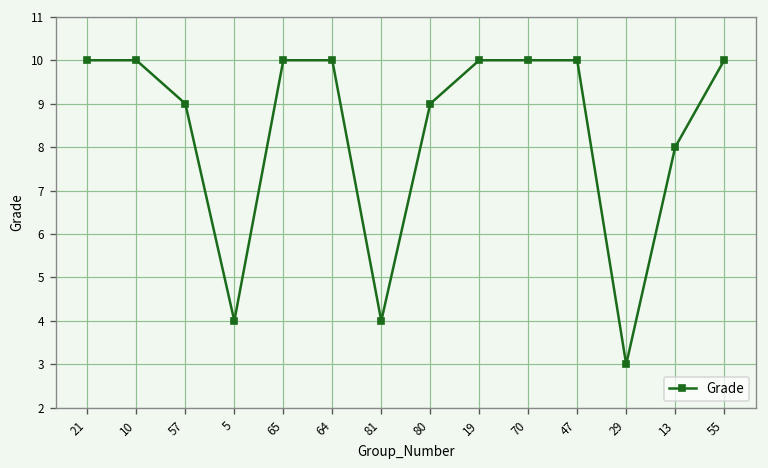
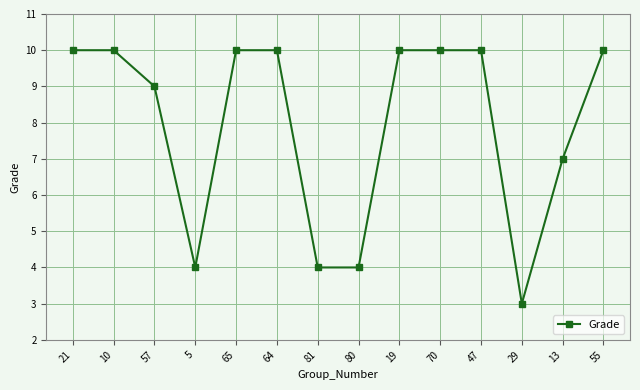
80: 9 -> 4
13: 8 -> 7
